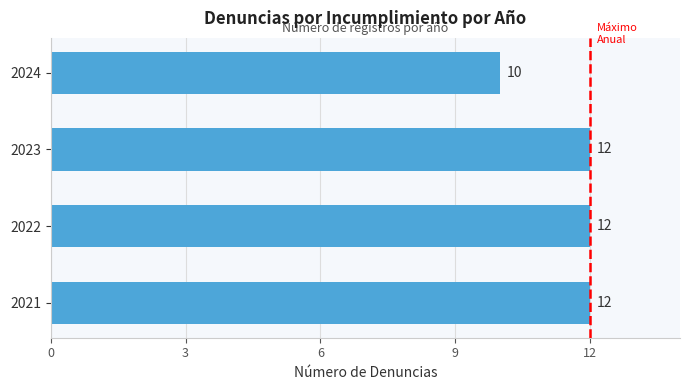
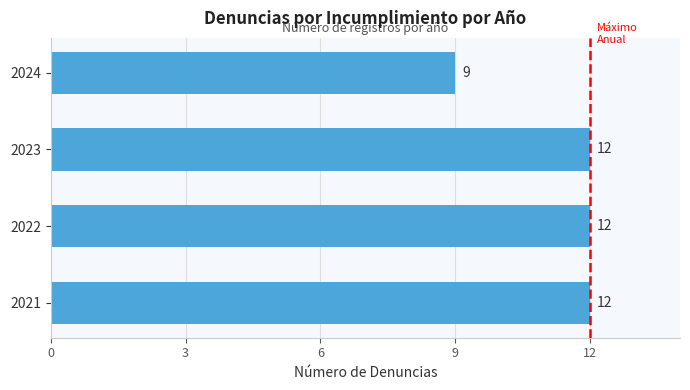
2024: 10 -> 9
